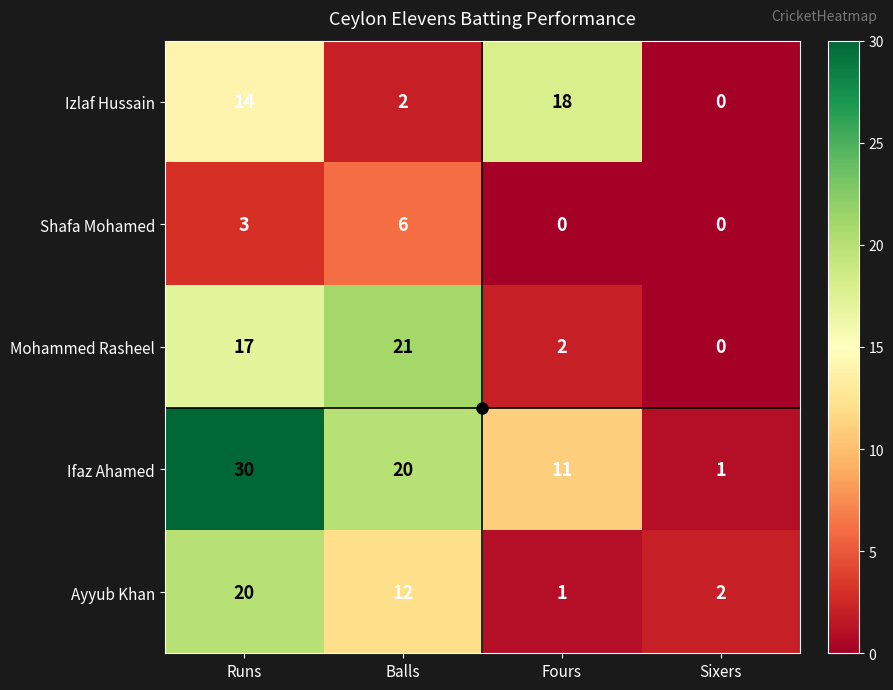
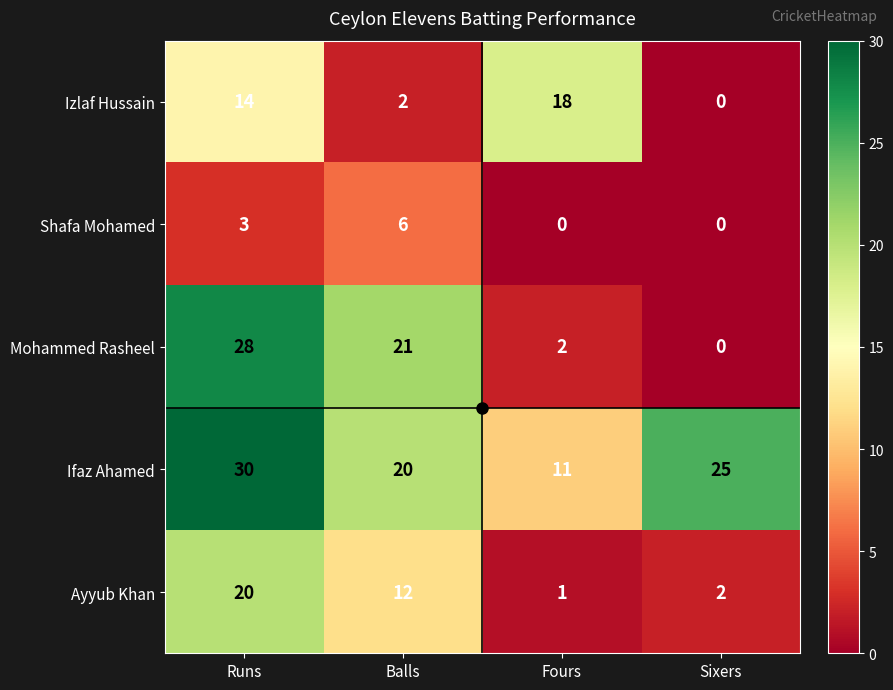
Mohammed Rasheel, Runs: 17 -> 28
Ifaz Ahamed, Sixers: 1 -> 25
